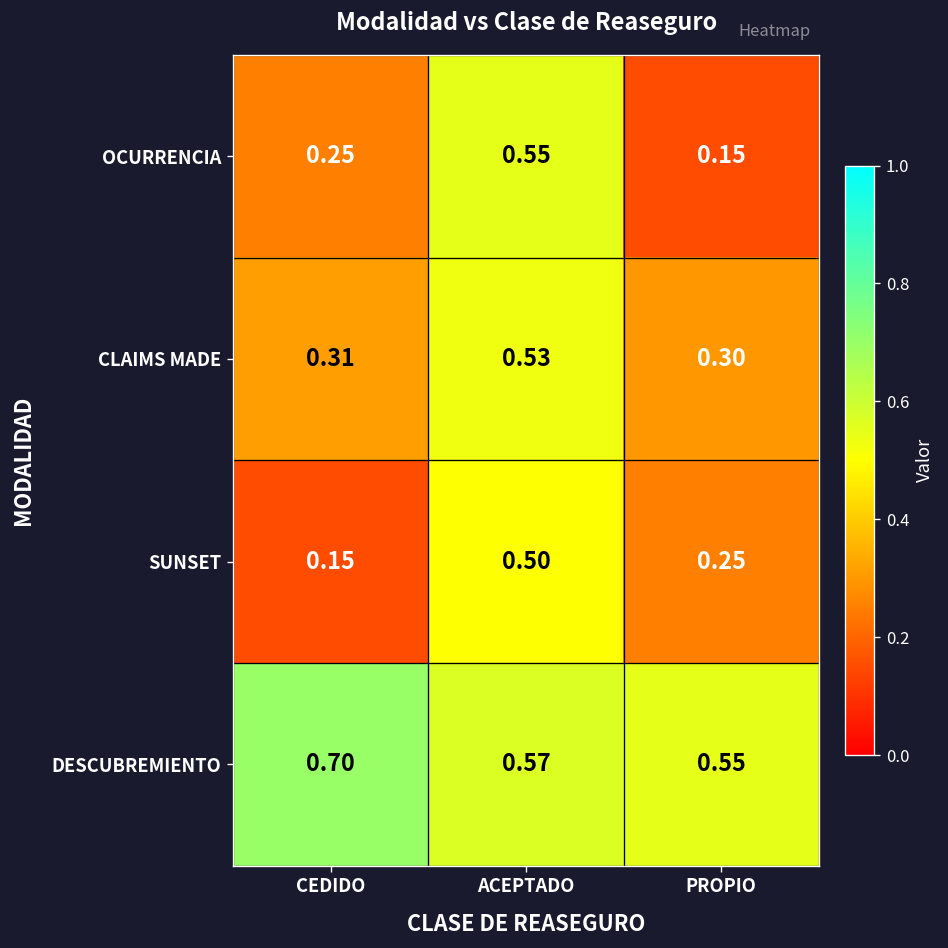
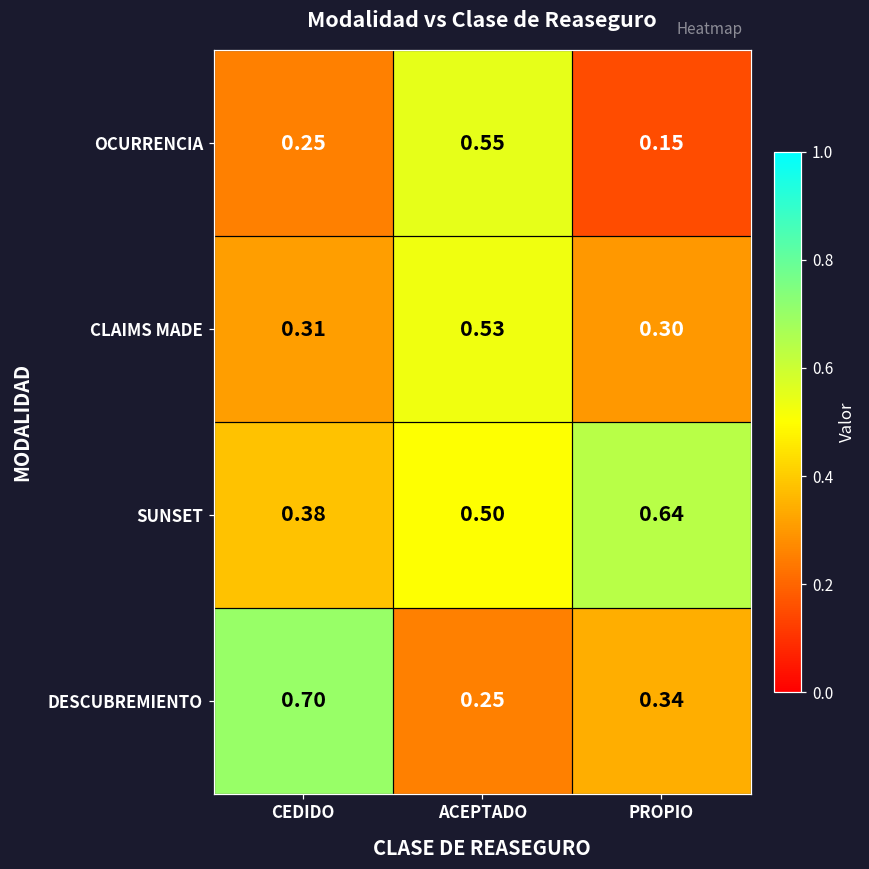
SUNSET, CEDIDO: 0.15 -> 0.38
SUNSET, PROPIO: 0.25 -> 0.64
DESCUBREMIENTO, ACEPTADO: 0.57 -> 0.25
DESCUBREMIENTO, PROPIO: 0.55 -> 0.34
